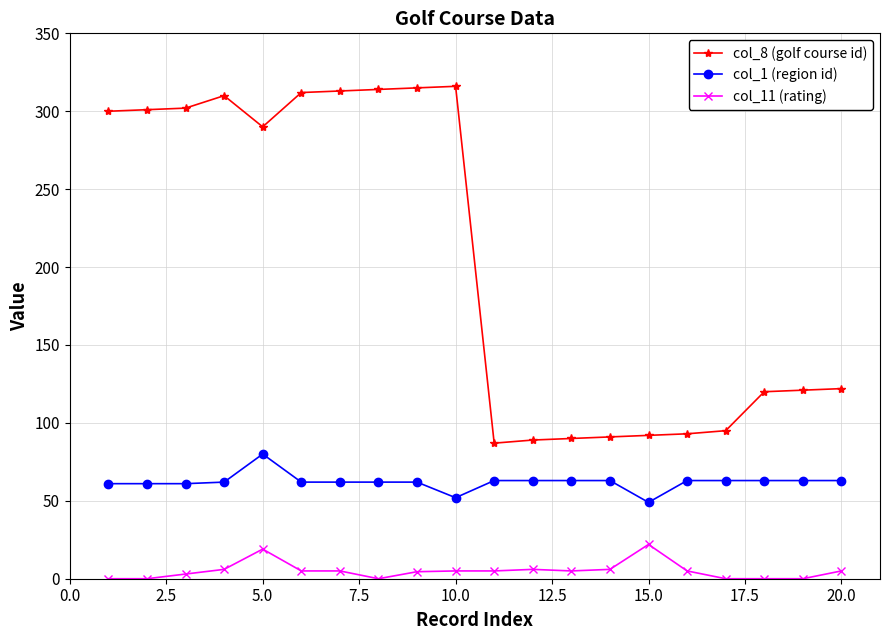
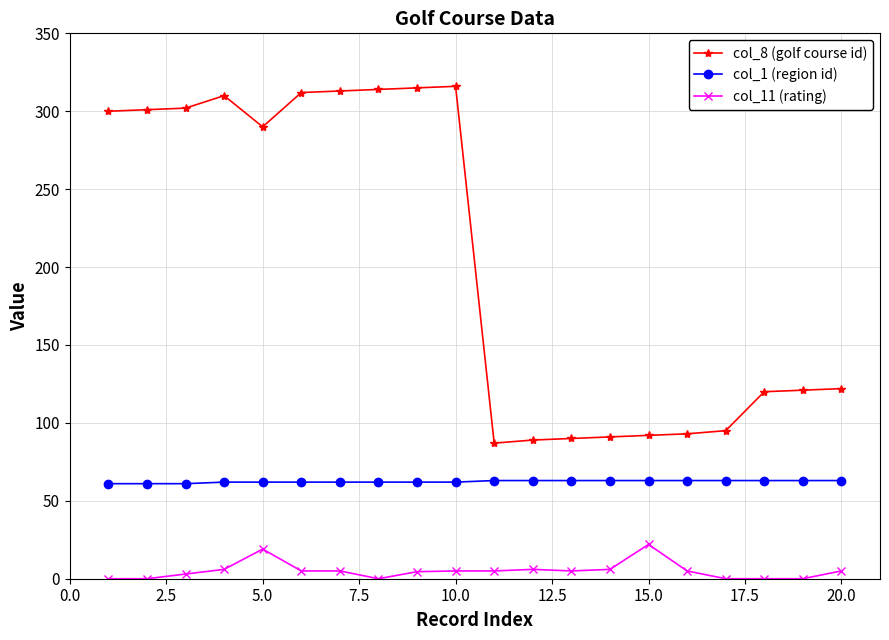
col_1 (region id), 5.0: 80 -> 62
col_1 (region id), 10.0: 52 -> 62
col_1 (region id), 15.0: 49 -> 63
